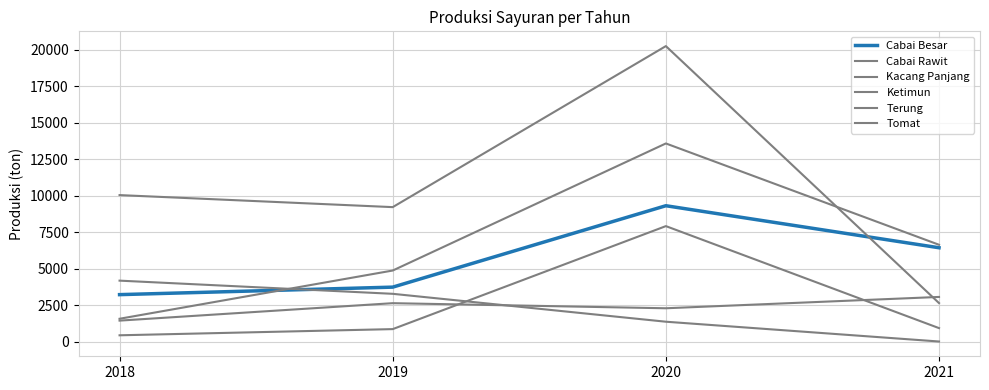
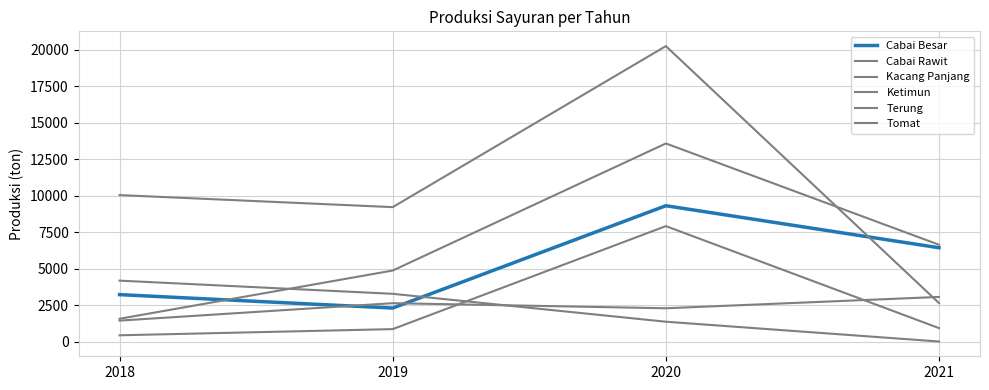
Cabai Besar, 2019: 3800 -> 2300
